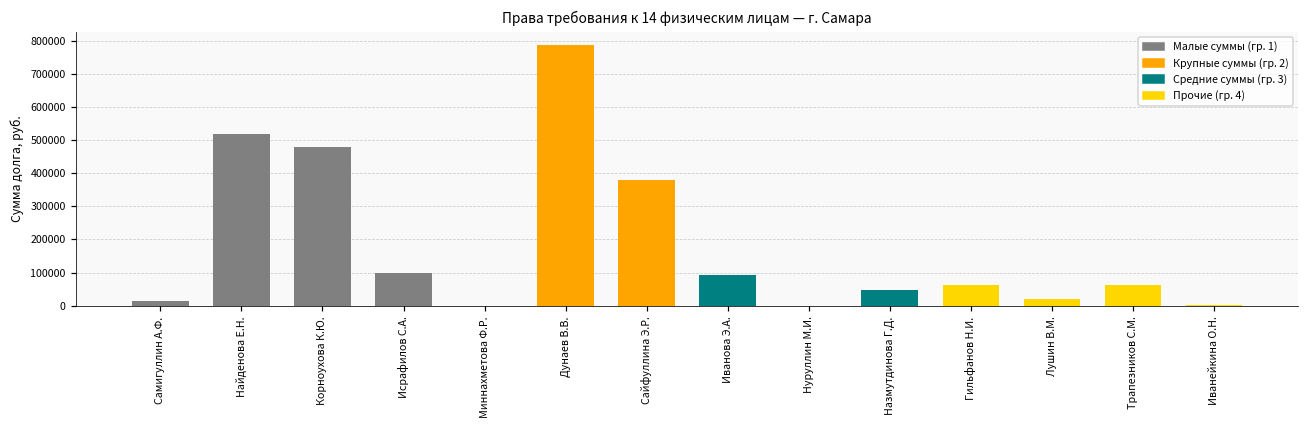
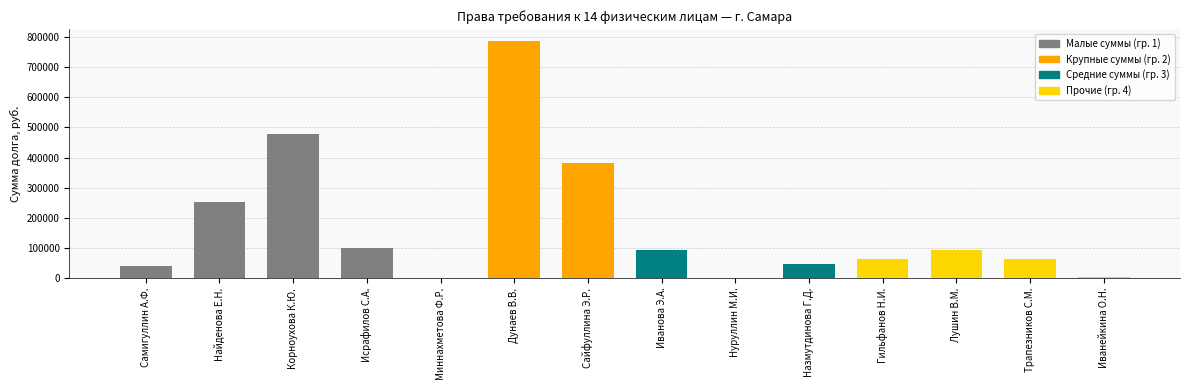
Самигуллин А.Ф.: 10000 -> 40000
Найденова Е.Н.: 520000 -> 250000
Лушин В.М.: 20000 -> 90000
